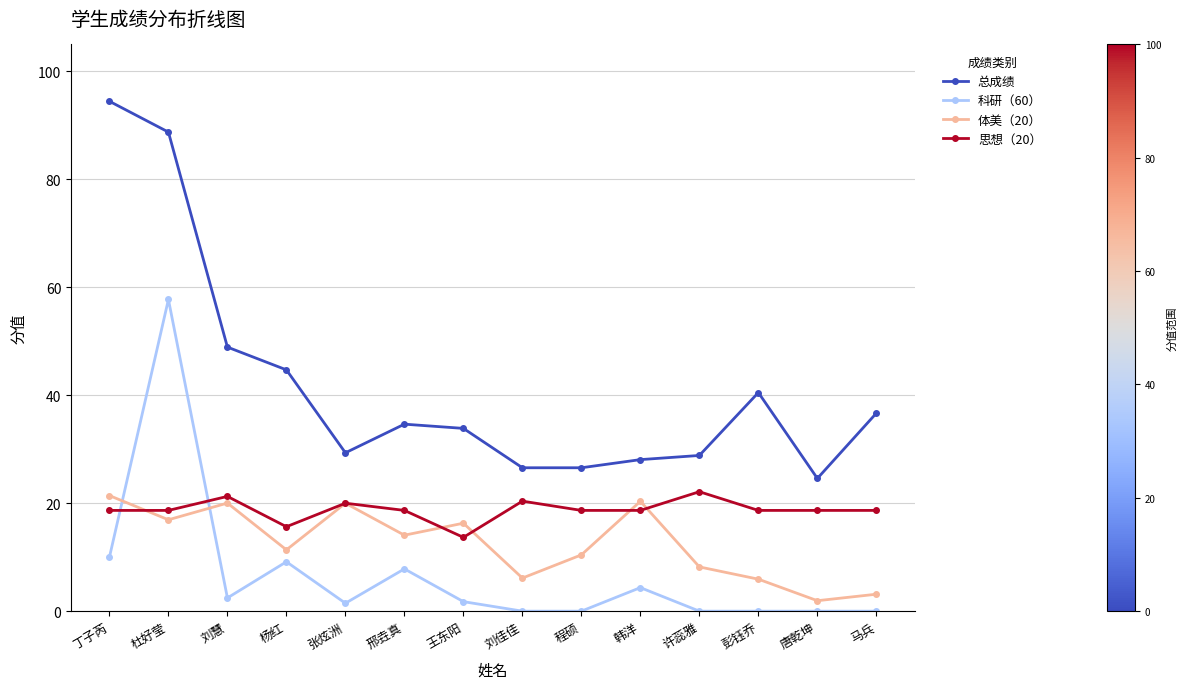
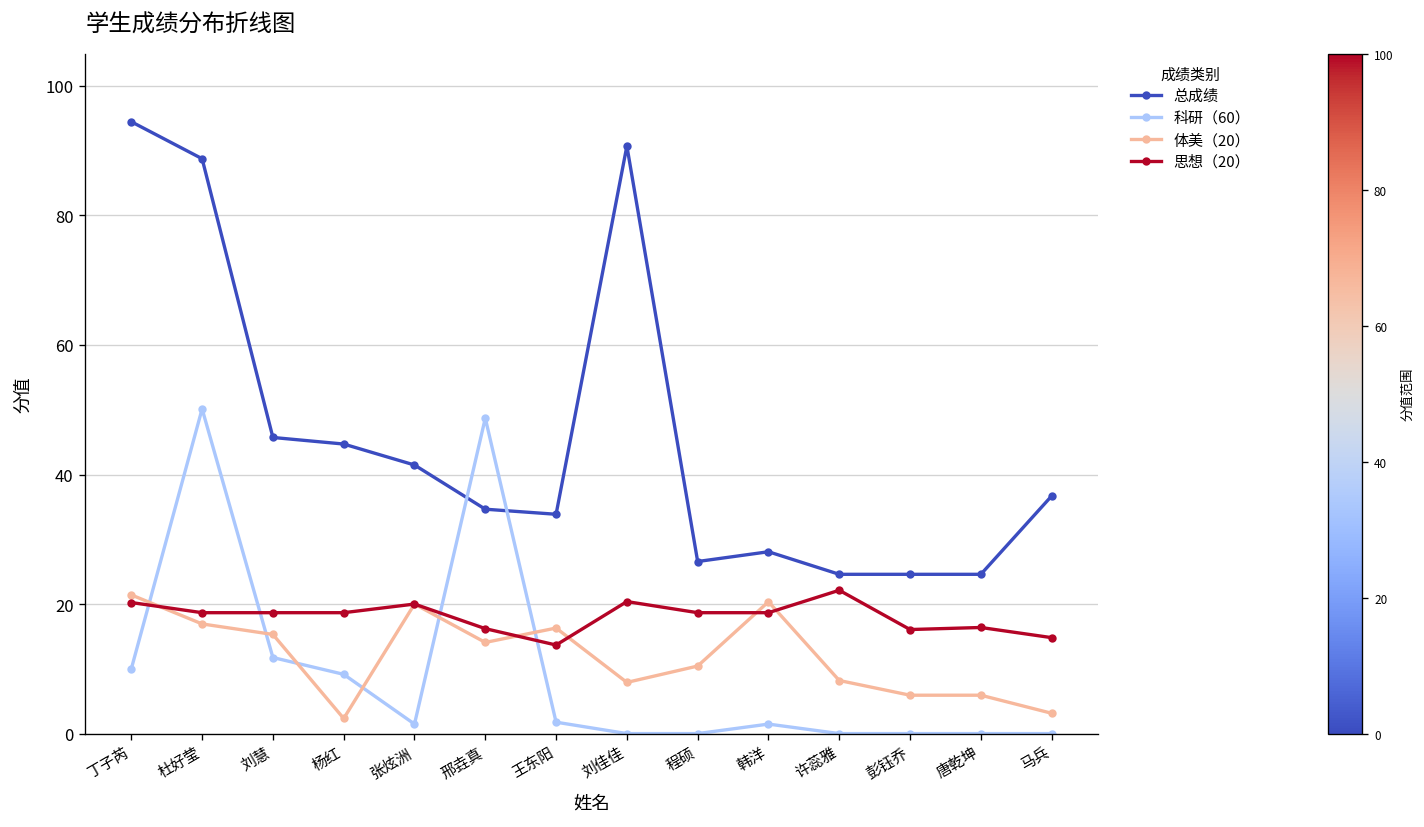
思想（20）, 丁子芮: 19 -> 20
科研（60）, 杜好莹: 58 -> 50
总成绩, 刘慧: 49 -> 46
科研（60）, 刘慧: 2 -> 12
体美（20）, 刘慧: 20 -> 15
思想（20）, 刘慧: 21 -> 19
体美（20）, 杨红: 11 -> 2
思想（20）, 杨红: 16 -> 19
总成绩, 张炫洲: 29 -> 41
科研（60）, 邢垚真: 8 -> 49
思想（20）, 邢垚真: 19 -> 16
总成绩, 刘佳佳: 27 -> 91
体美（20）, 刘佳佳: 6 -> 8
科研（60）, 韩洋: 4 -> 1
总成绩, 许蕊雅: 29 -> 25
总成绩, 彭钰乔: 41 -> 25
思想（20）, 彭钰乔: 19 -> 16
体美（20）, 唐乾坤: 2 -> 6
思想（20）, 唐乾坤: 19 -> 16
思想（20）, 马兵: 19 -> 15
